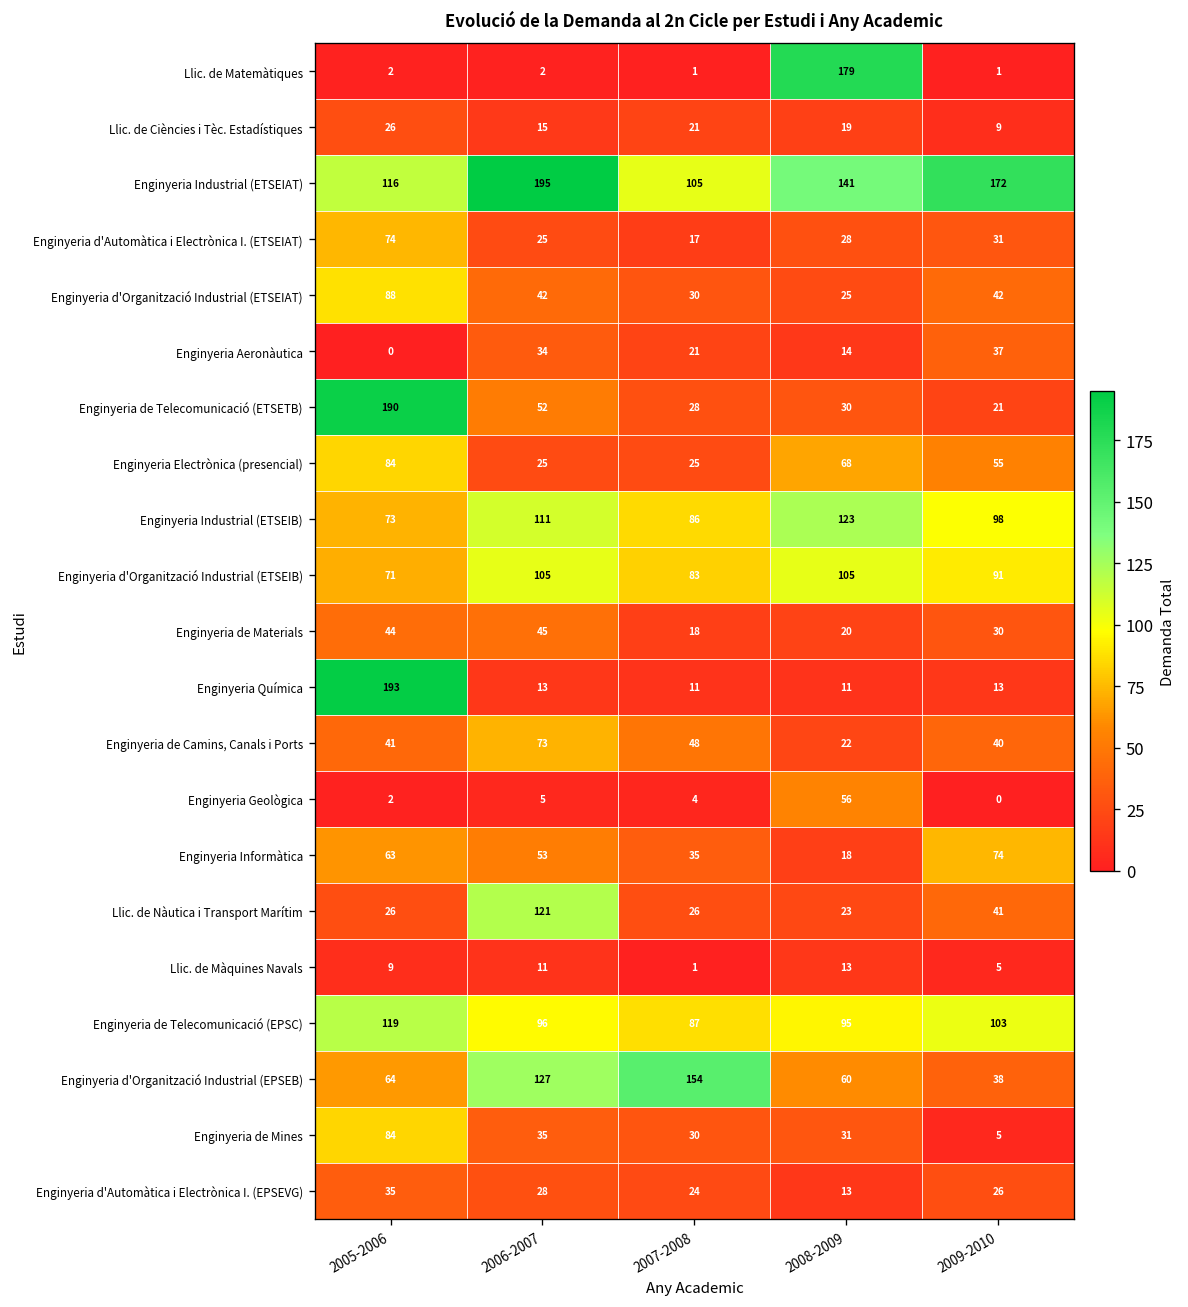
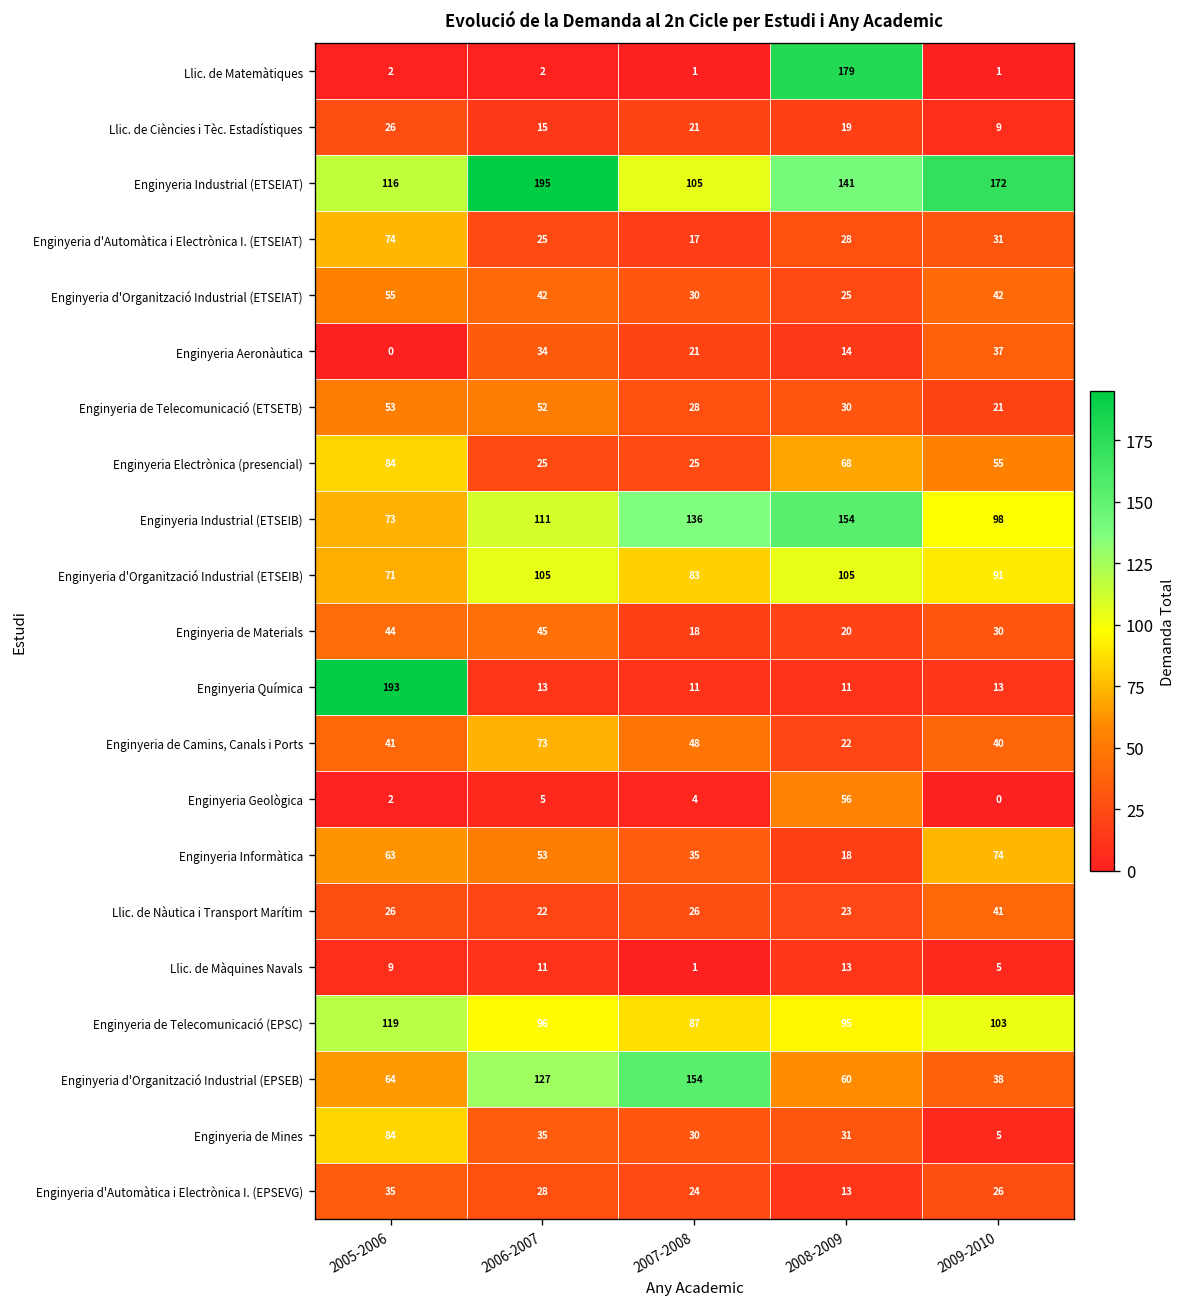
Enginyeria d'Organització Industrial (ETSEIAT), 2005-2006: 88 -> 55
Enginyeria de Telecomunicació (ETSETB), 2005-2006: 190 -> 53
Enginyeria Industrial (ETSEIB), 2007-2008: 86 -> 136
Enginyeria Industrial (ETSEIB), 2008-2009: 123 -> 154
Llic. de Nàutica i Transport Marítim, 2006-2007: 121 -> 22
